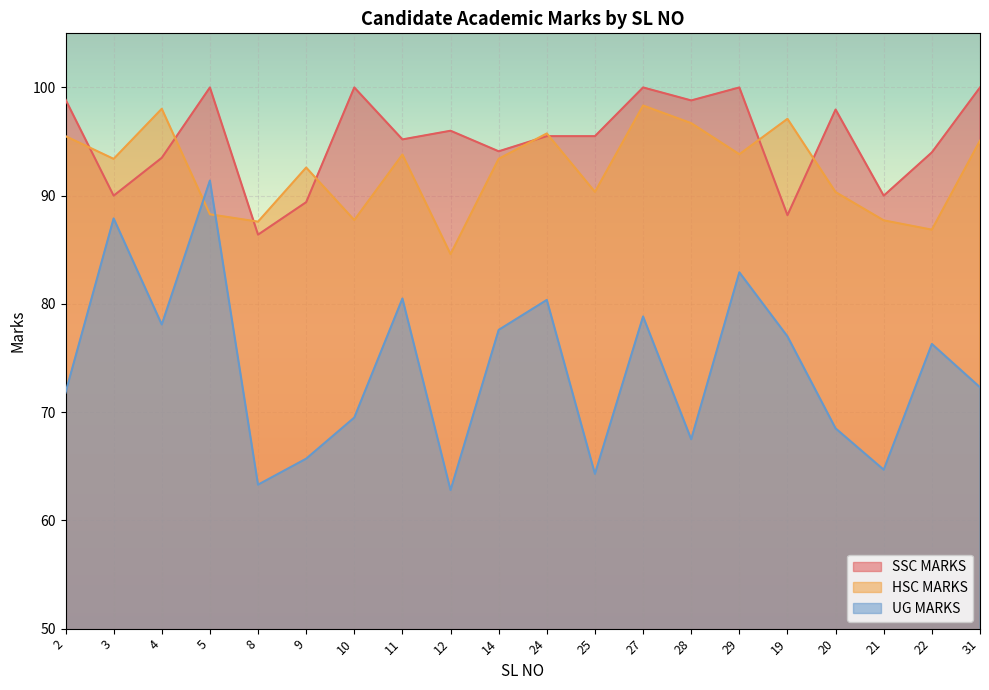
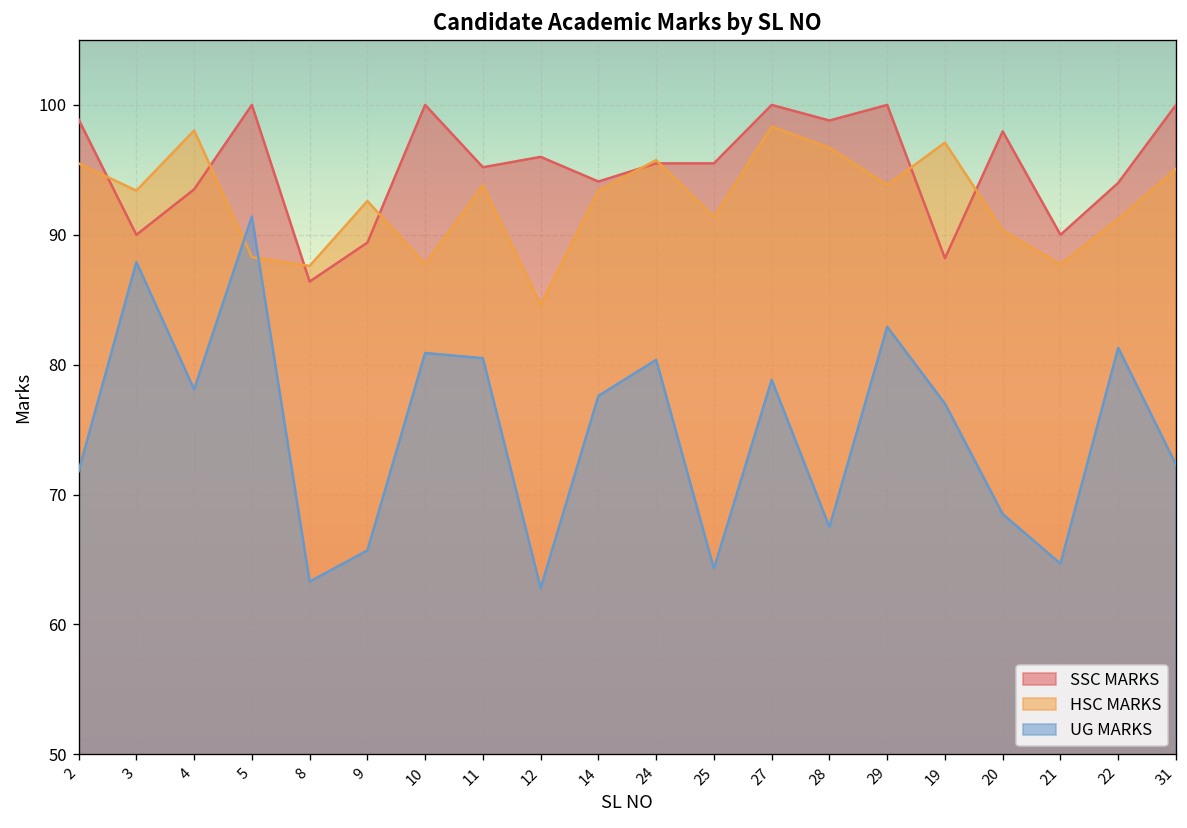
UG MARKS, 10: 69.5 -> 80.9
HSC MARKS, 25: 90.4 -> 91.4
HSC MARKS, 22: 86.9 -> 91.2
UG MARKS, 22: 76.3 -> 81.3
